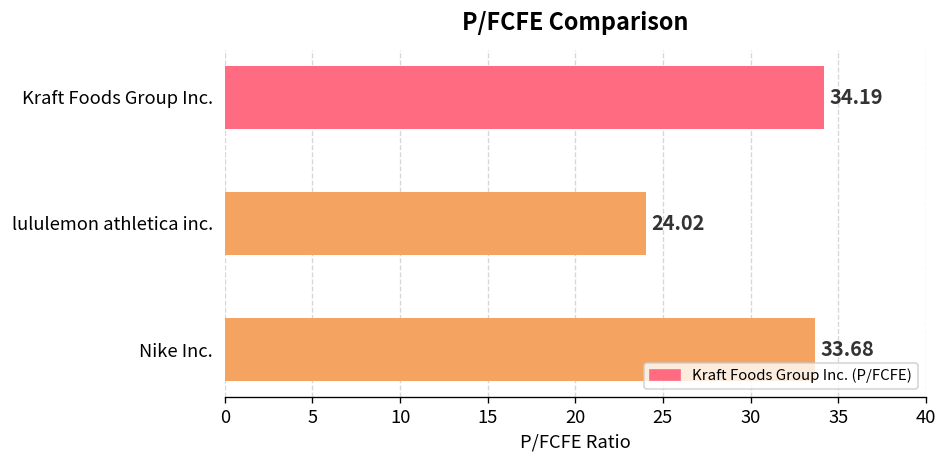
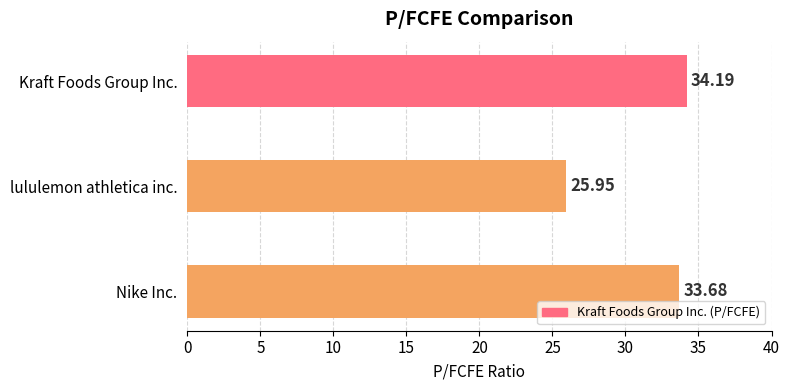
lululemon athletica inc.: 24.02 -> 25.95
